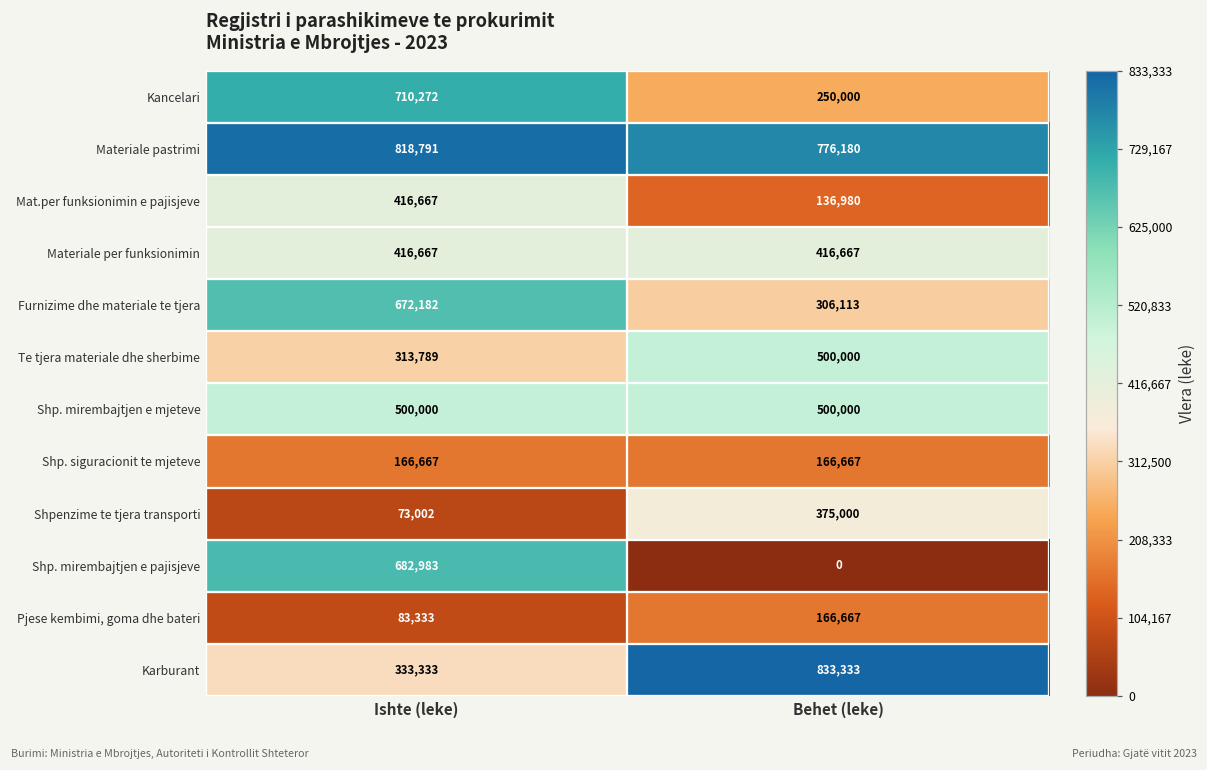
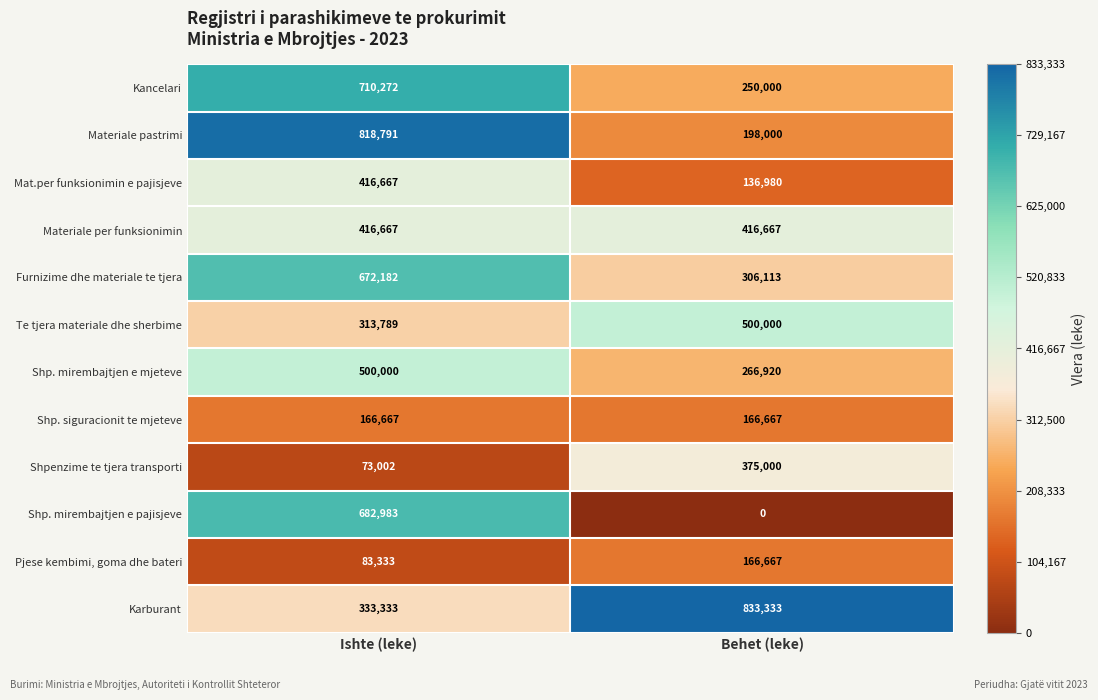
Materiale pastrimi, Behet (leke): 776,180 -> 198,000
Shp. mirembajtjen e mjeteve, Behet (leke): 500,000 -> 266,920
